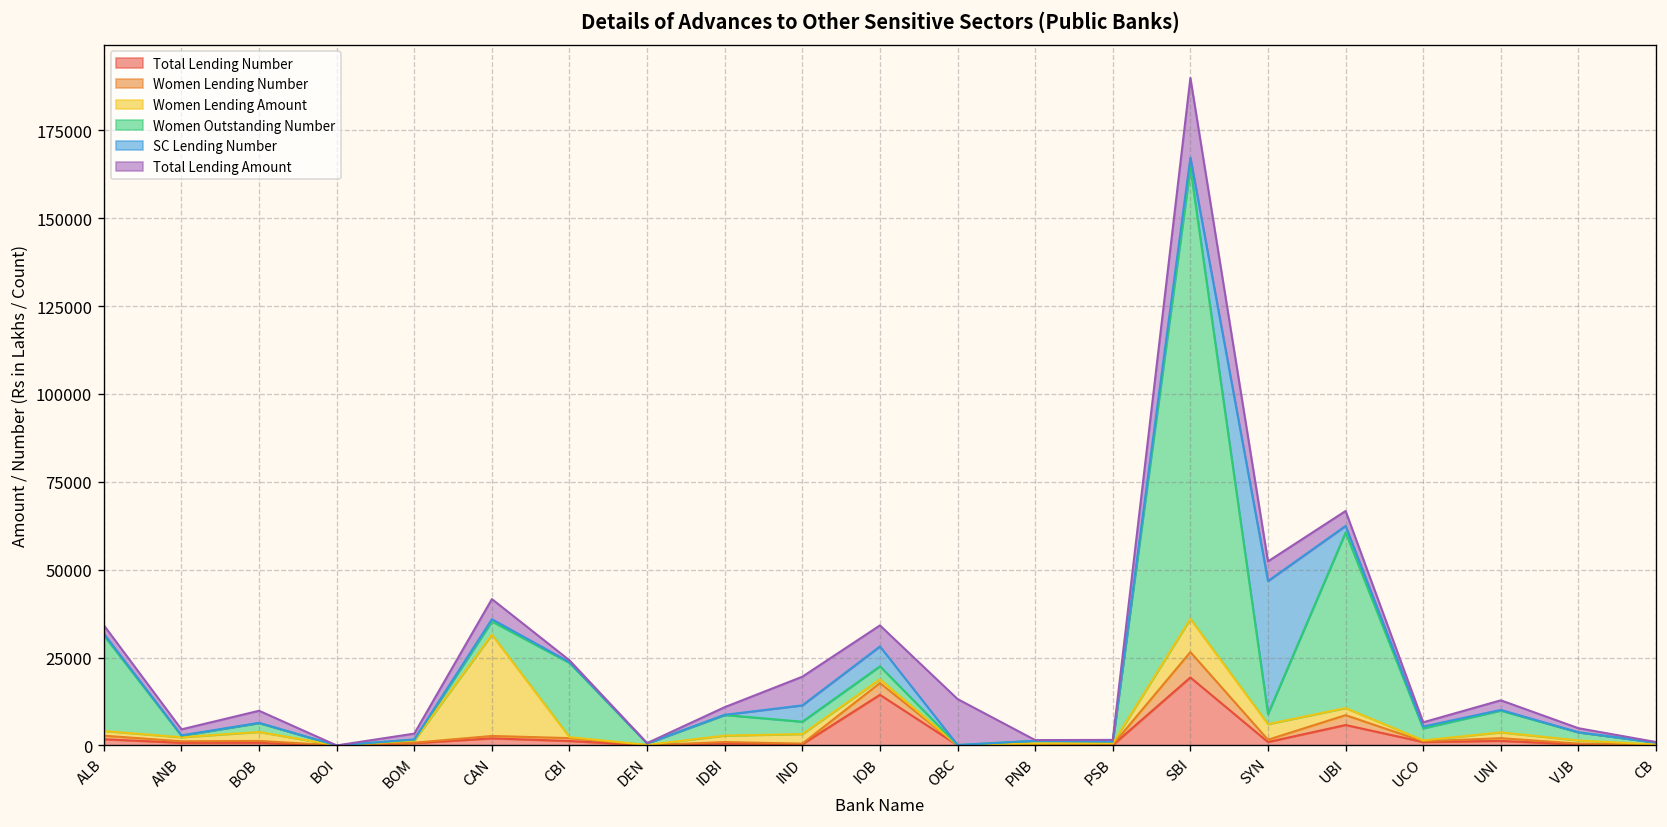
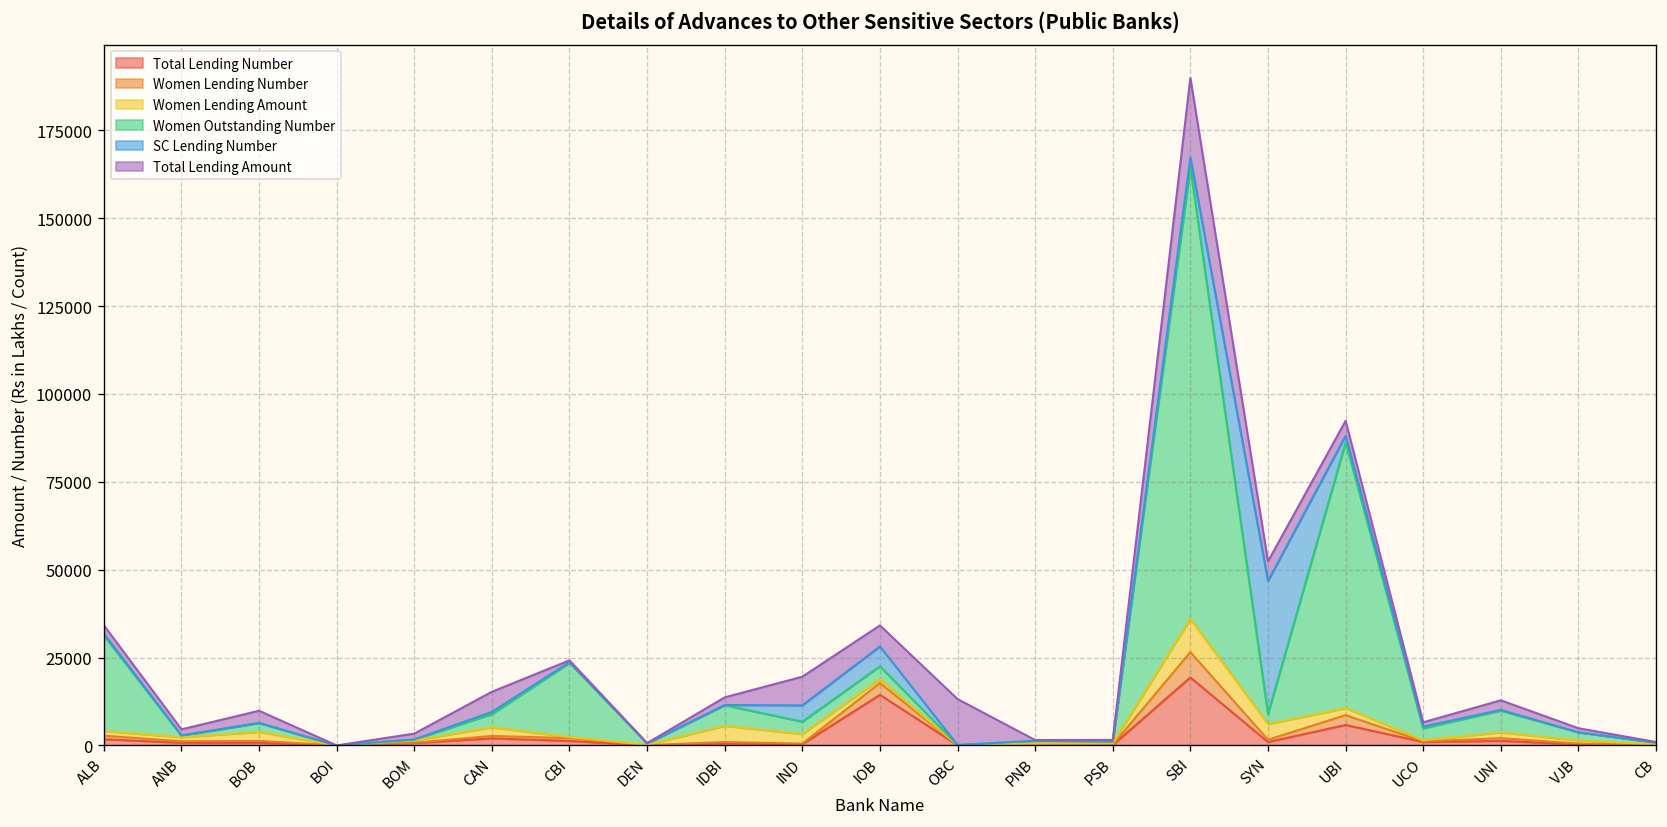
Women Lending Amount, CAN: 29000 -> 2000
Women Lending Amount, IDBI: 2000 -> 5000
Women Outstanding Number, UBI: 50000 -> 76000
